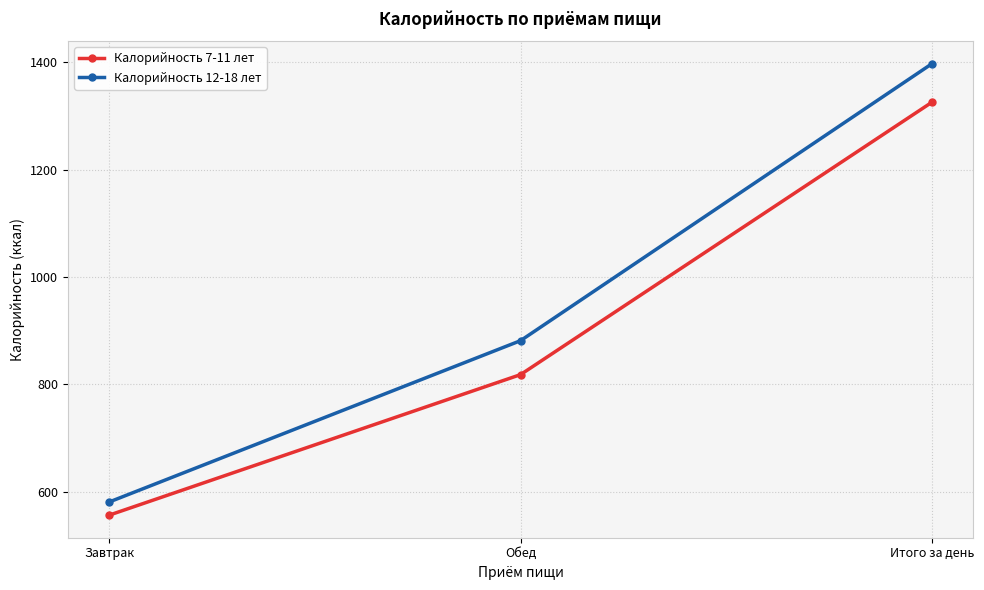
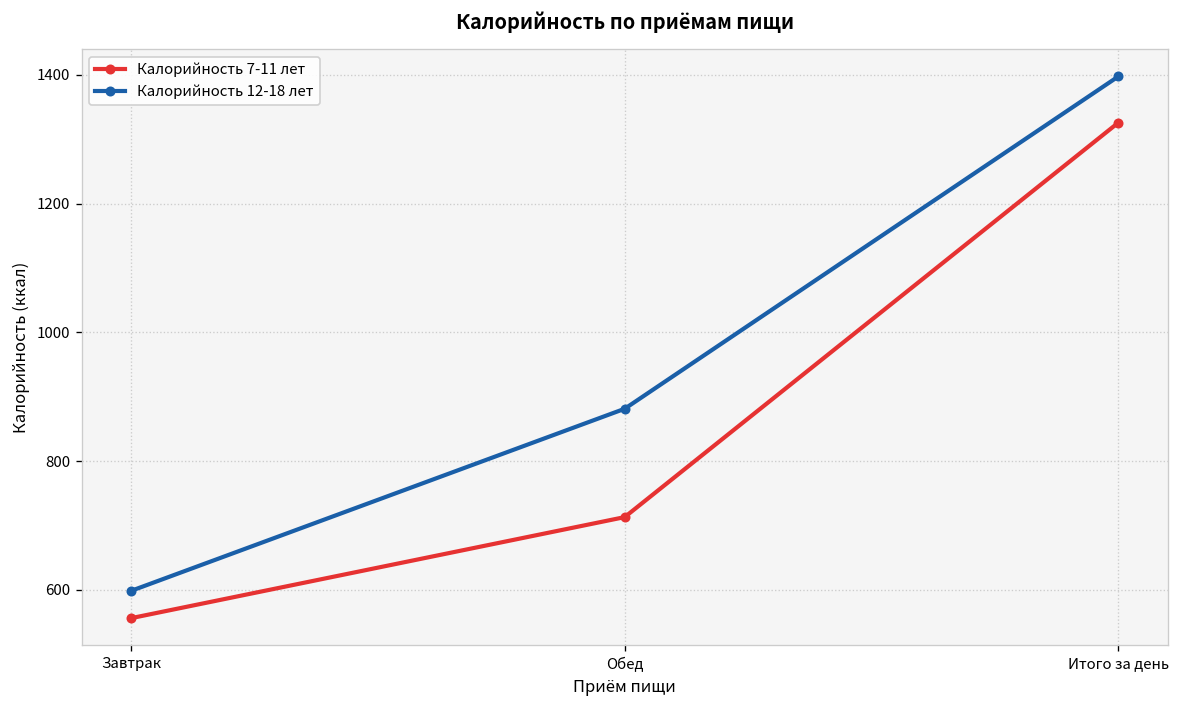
Калорийность 12-18 лет, Завтрак: 580 -> 600
Калорийность 7-11 лет, Обед: 820 -> 710
